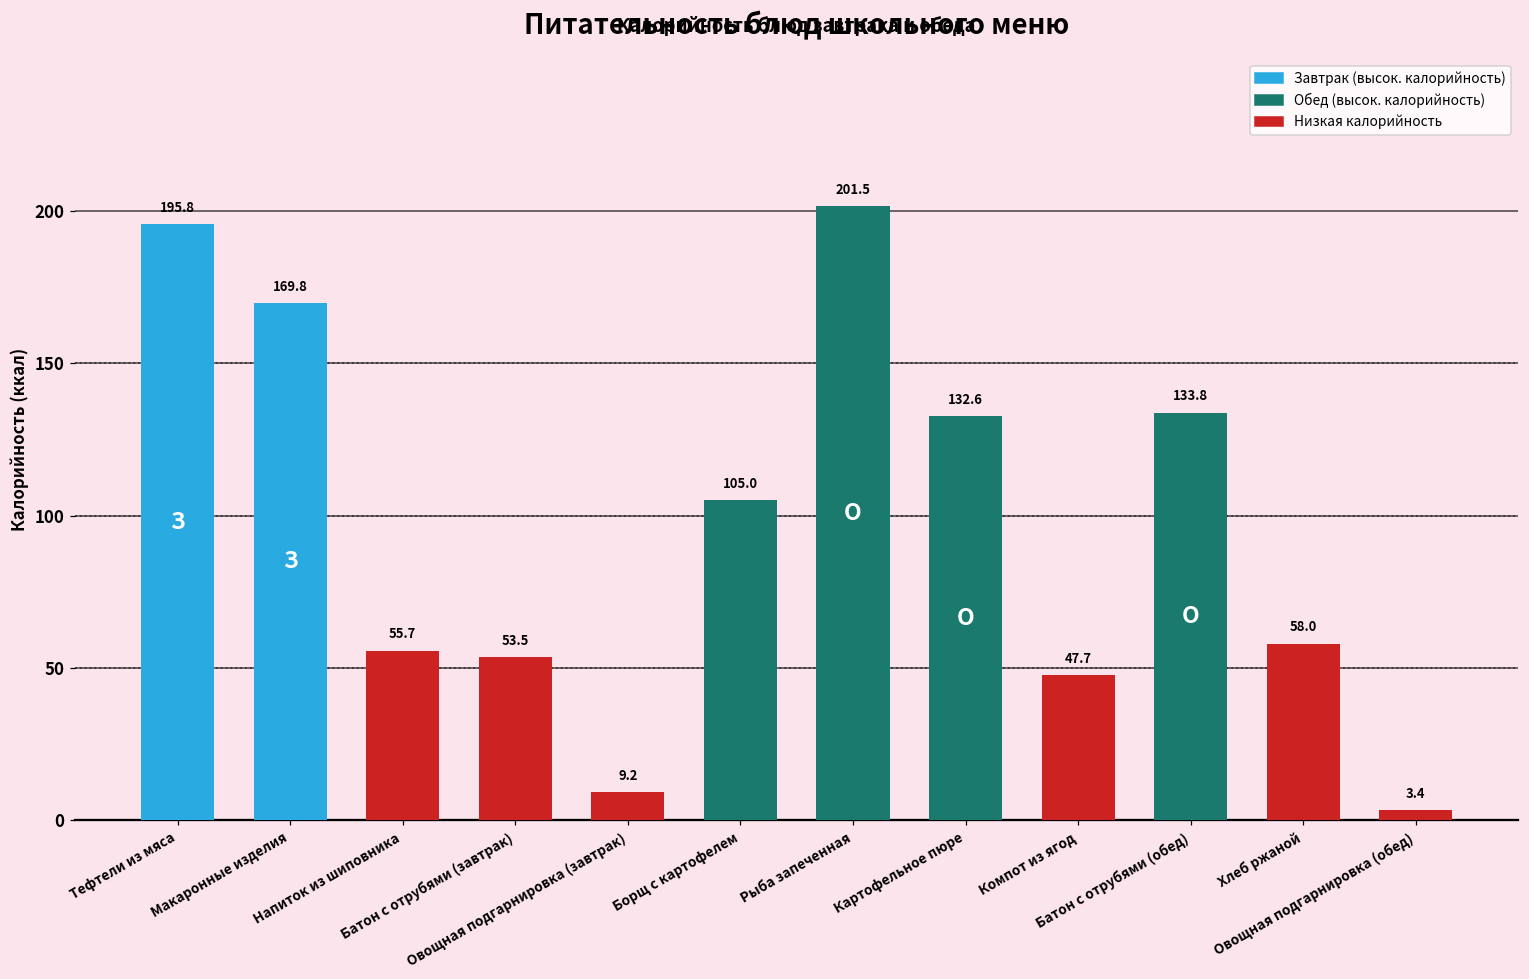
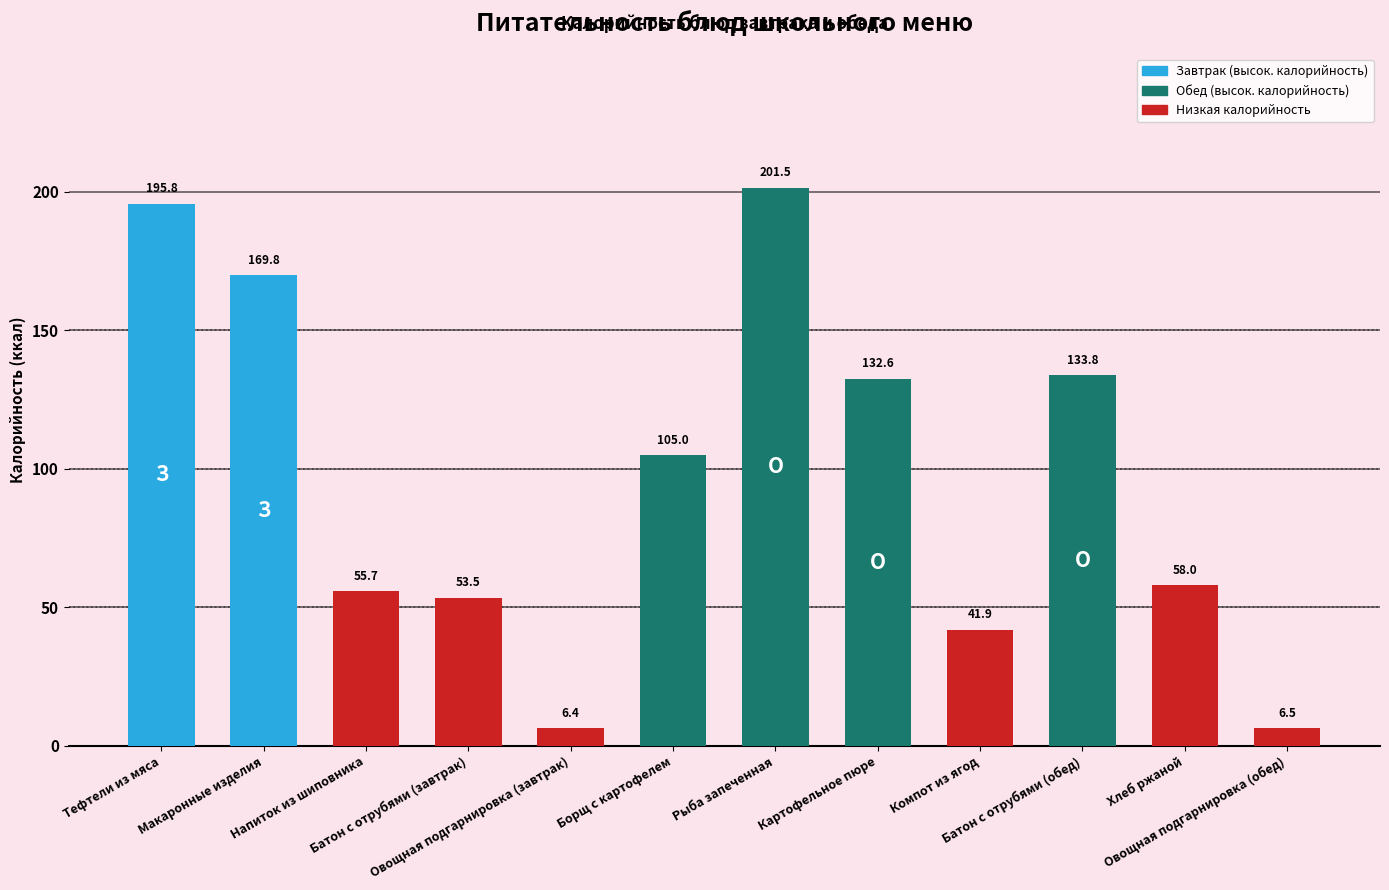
Овощная подгарнировка (завтрак): 9.2 -> 6.4
Компот из ягод: 47.7 -> 41.9
Овощная подгарнировка (обед): 3.4 -> 6.5
